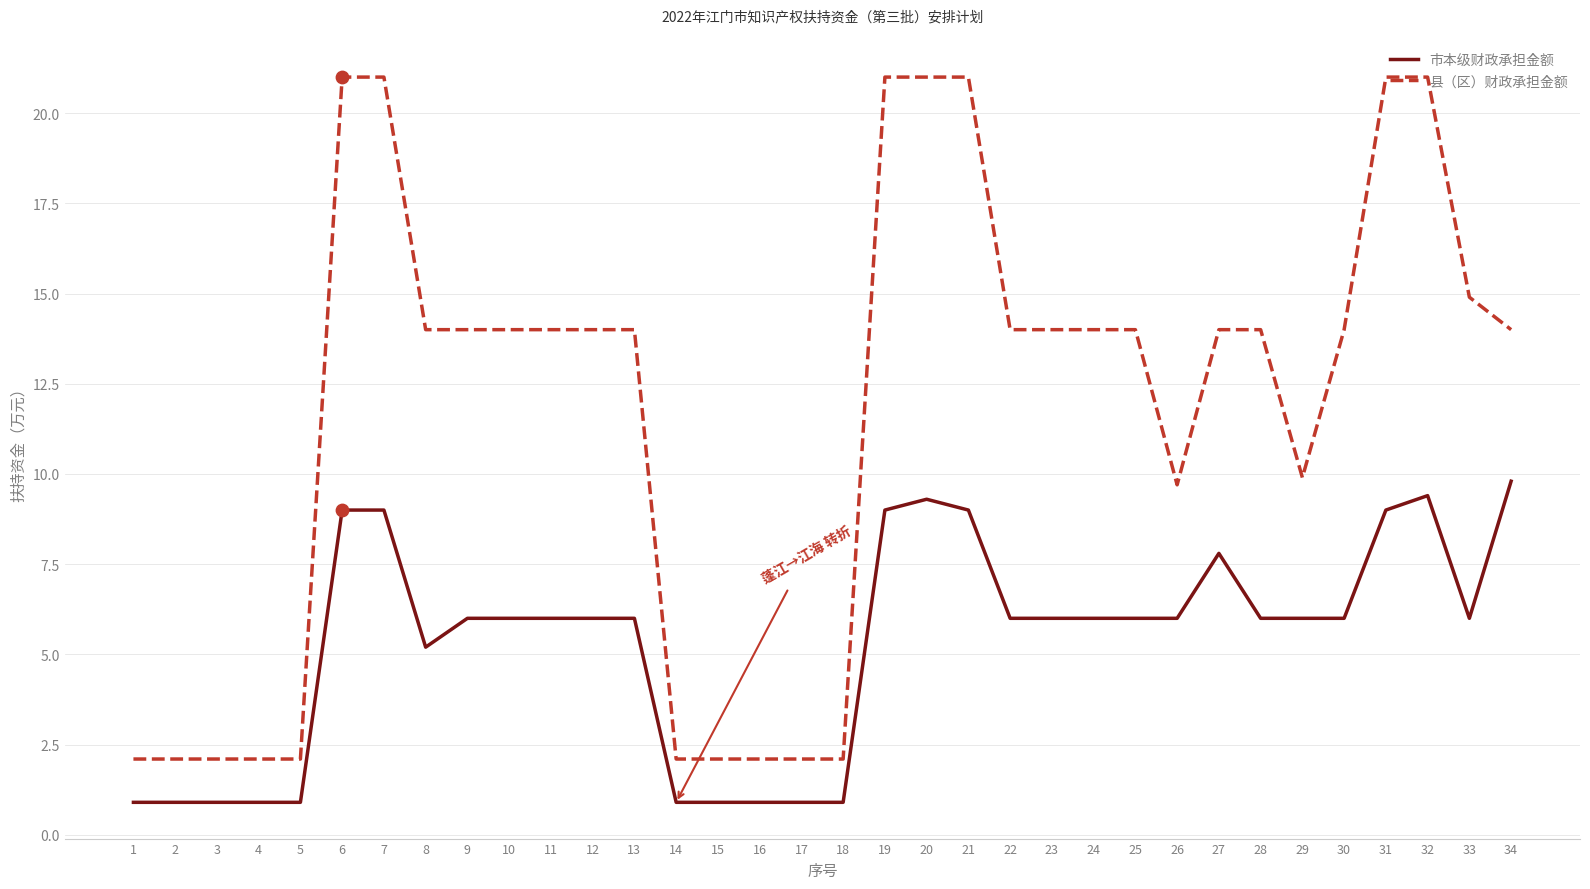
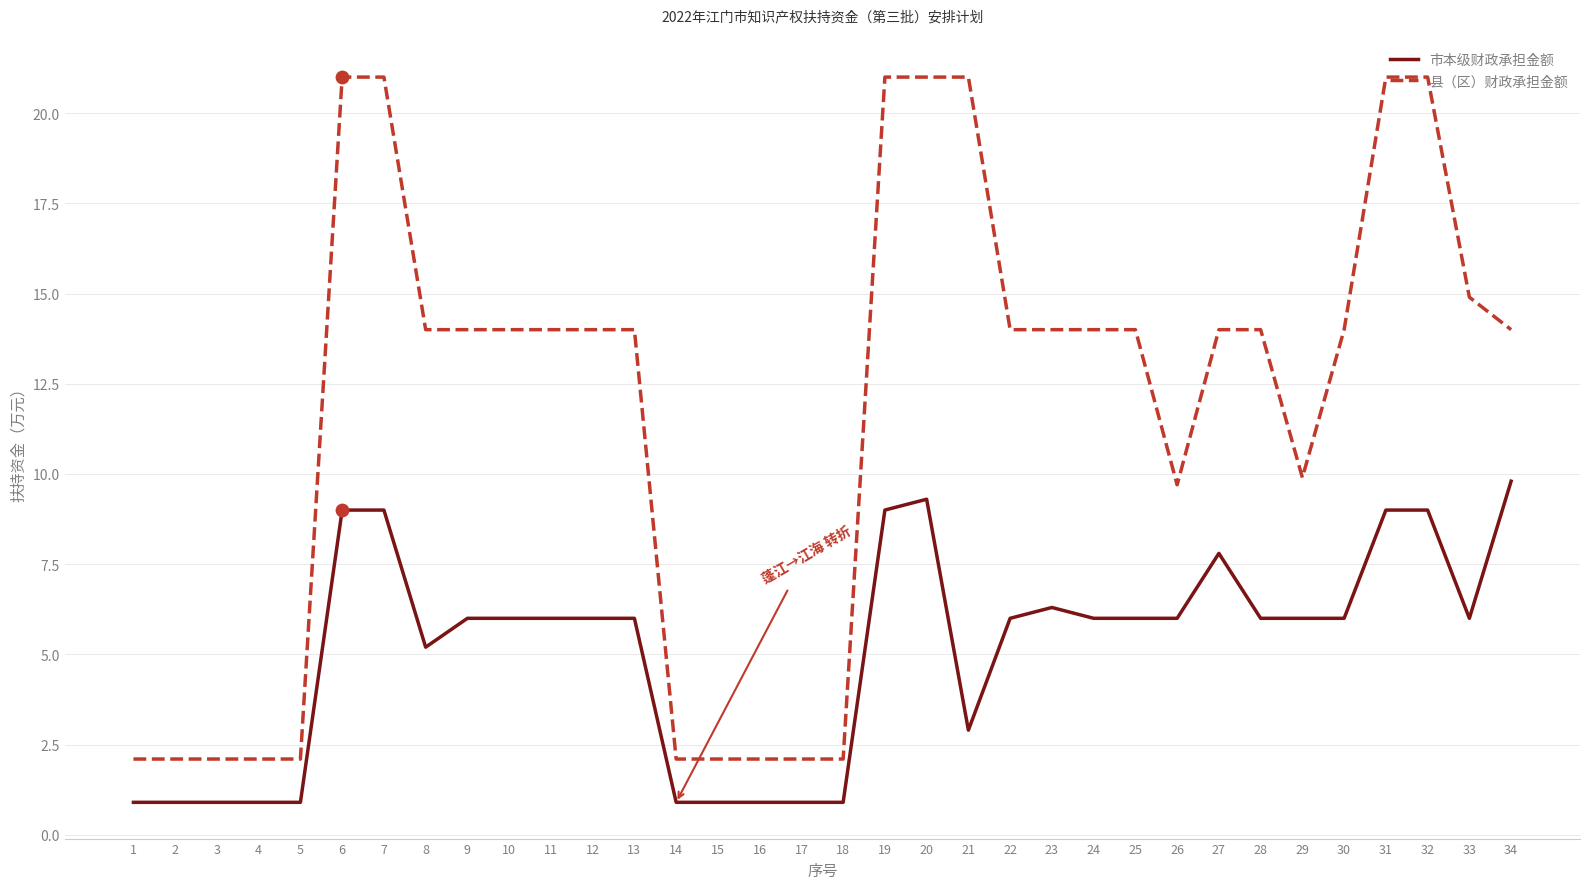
市本级财政承担金额, 21: 9.0 -> 2.9
市本级财政承担金额, 23: 6.0 -> 6.3
市本级财政承担金额, 32: 9.4 -> 9.0
